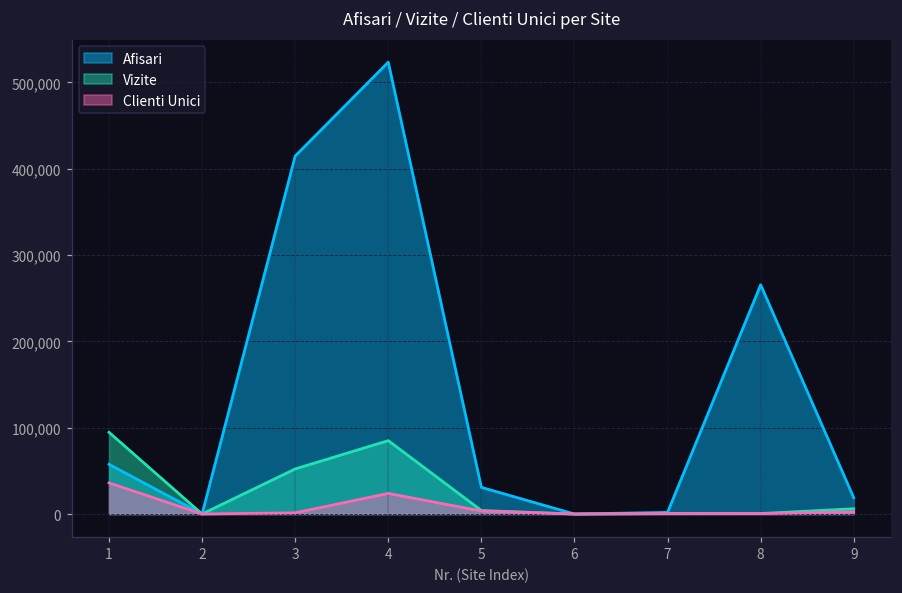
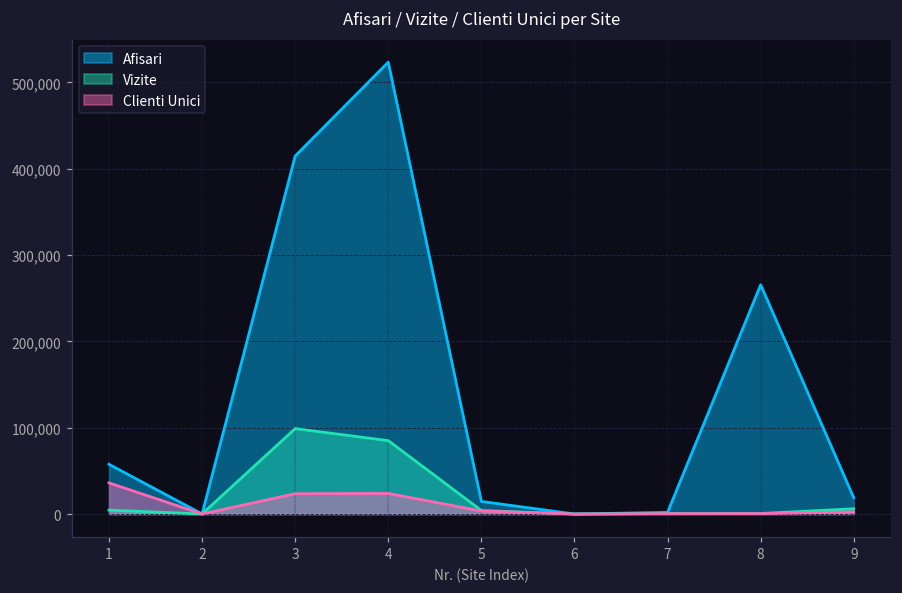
Vizite, 1: 90,000 -> 0
Vizite, 3: 50,000 -> 100,000
Clienti Unici, 3: 0 -> 20,000
Afisari, 5: 30,000 -> 10,000
